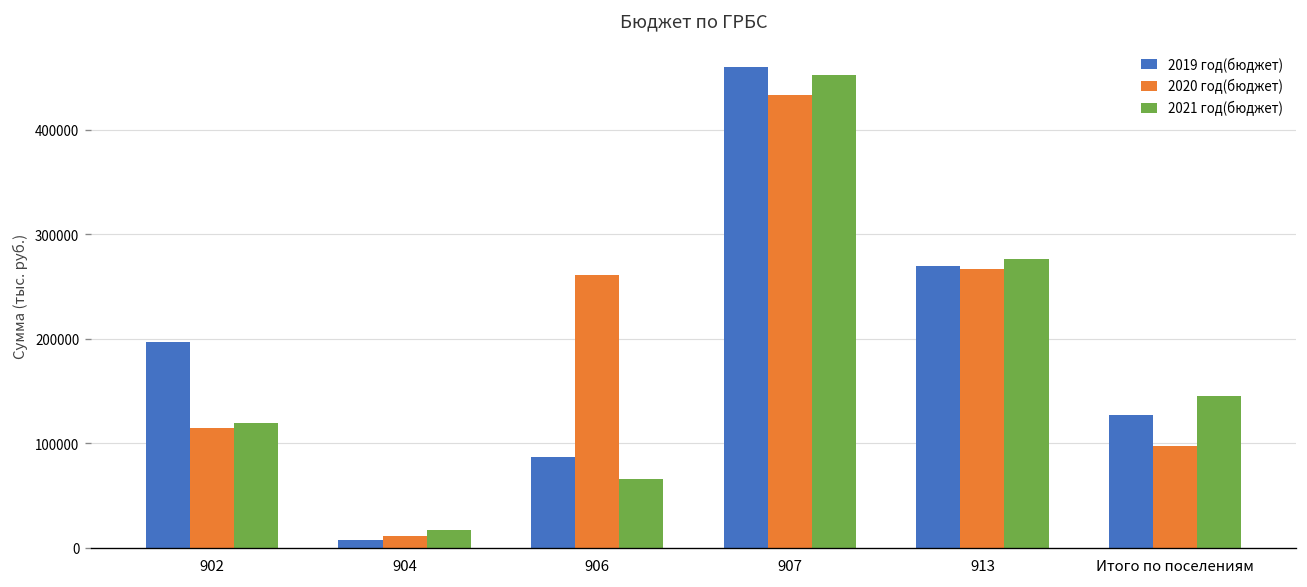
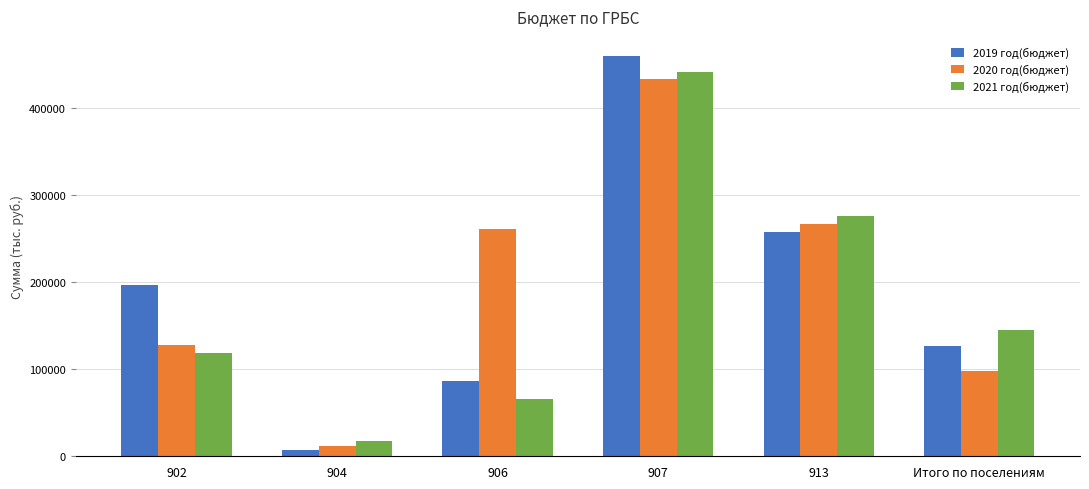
2020 год(бюджет), 902: 120000 -> 130000
2021 год(бюджет), 907: 450000 -> 440000
2019 год(бюджет), 913: 270000 -> 260000
